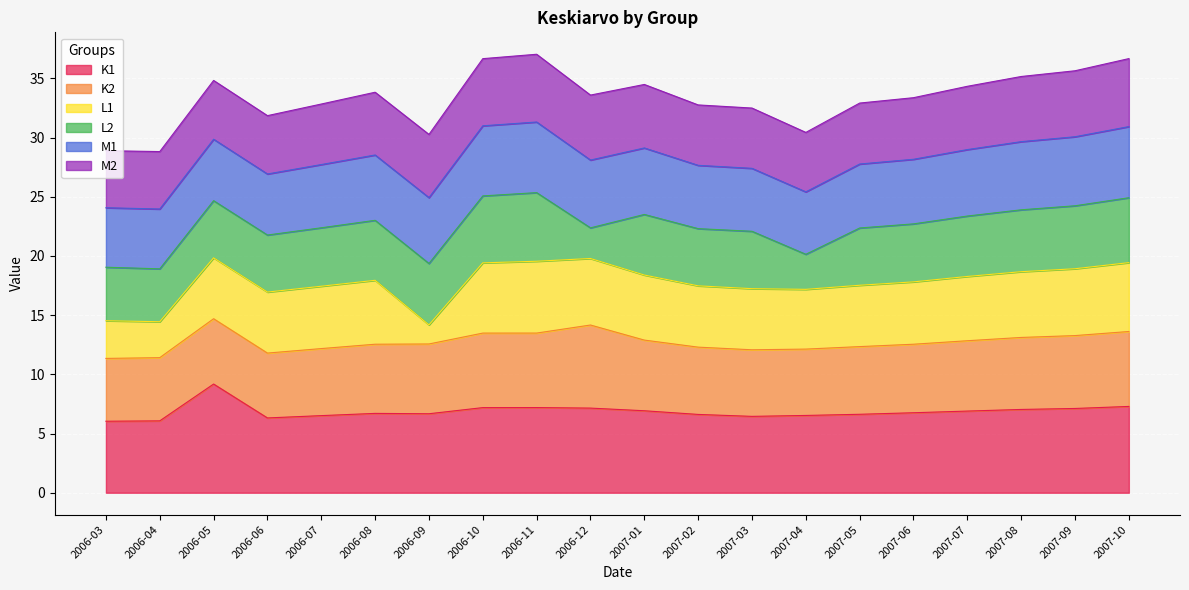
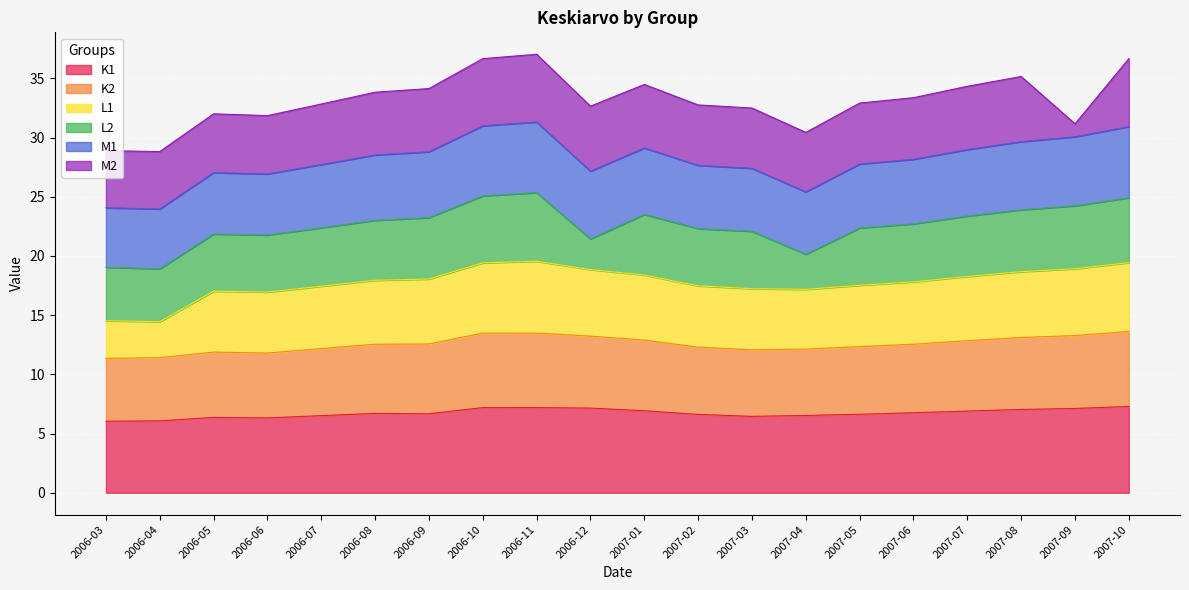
K1, 2006-05: 9.2 -> 6.4
L1, 2006-09: 1.6 -> 5.5
K2, 2006-12: 7.0 -> 6.1
M2, 2007-09: 5.6 -> 1.1
